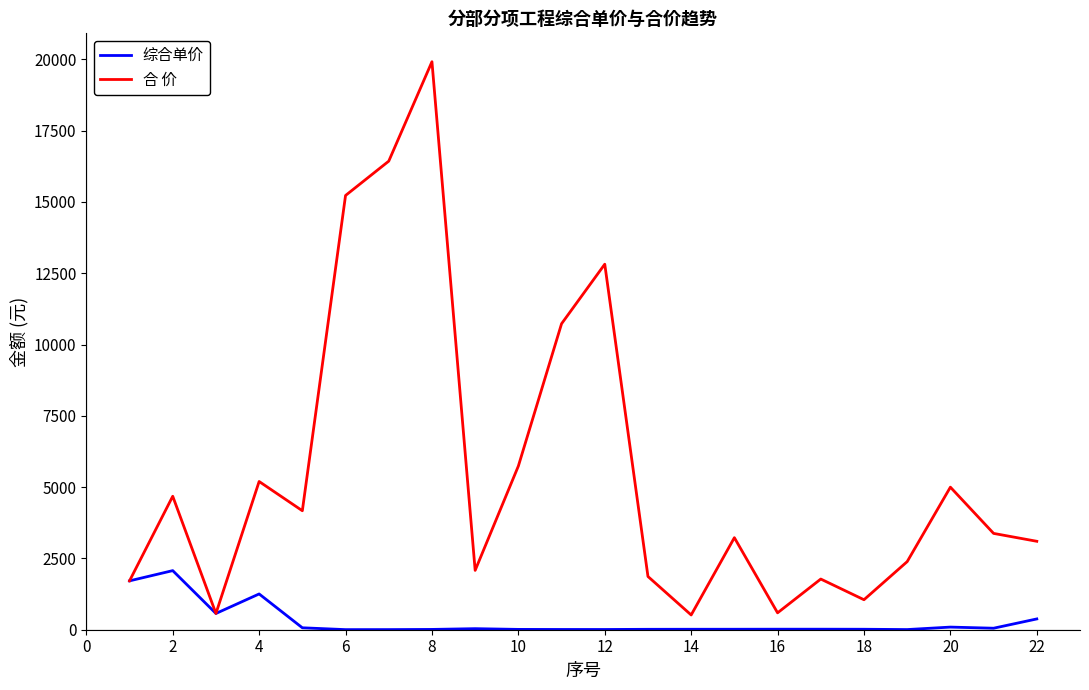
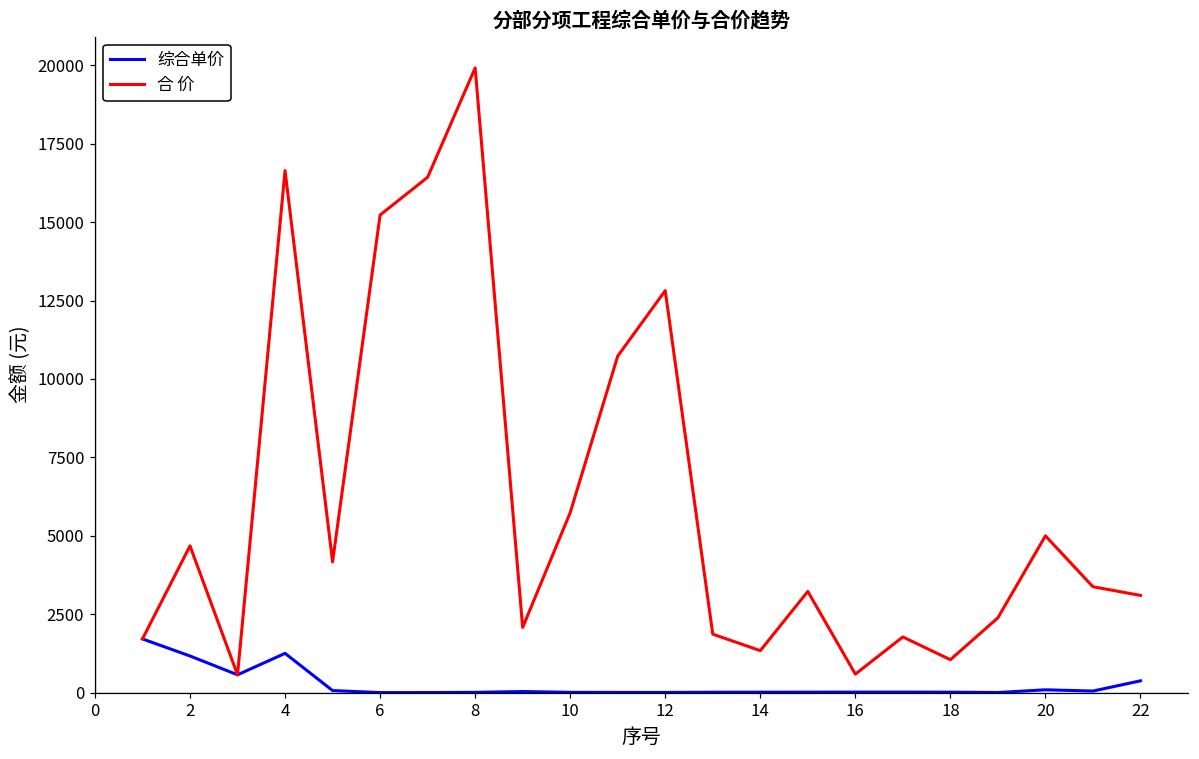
综合单价, 2: 2100 -> 1200
合 价, 4: 5200 -> 16600
合 价, 14: 500 -> 1300
